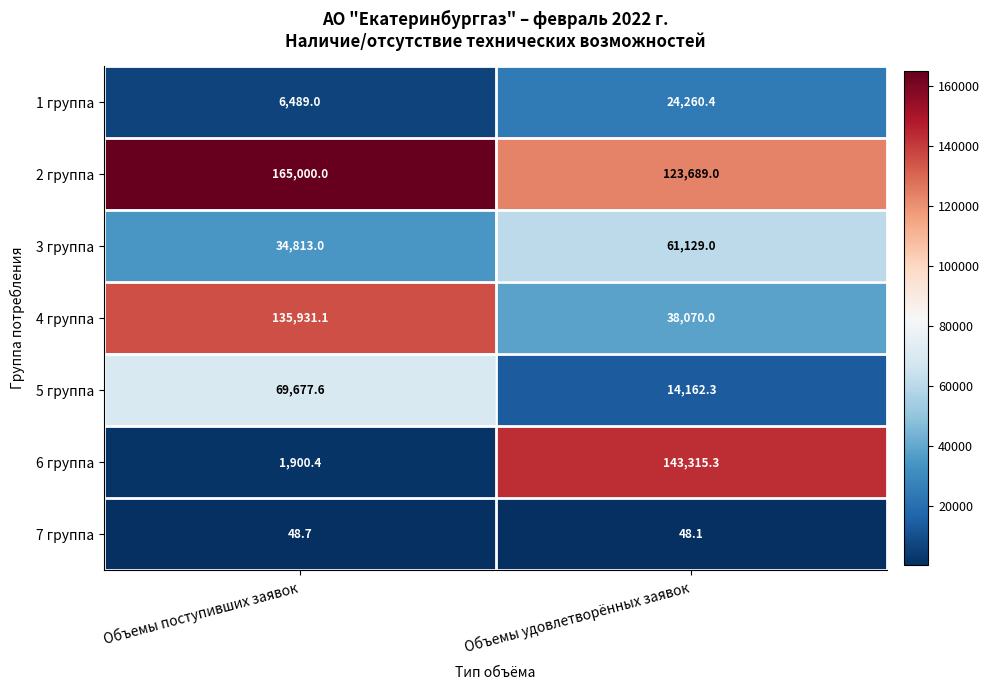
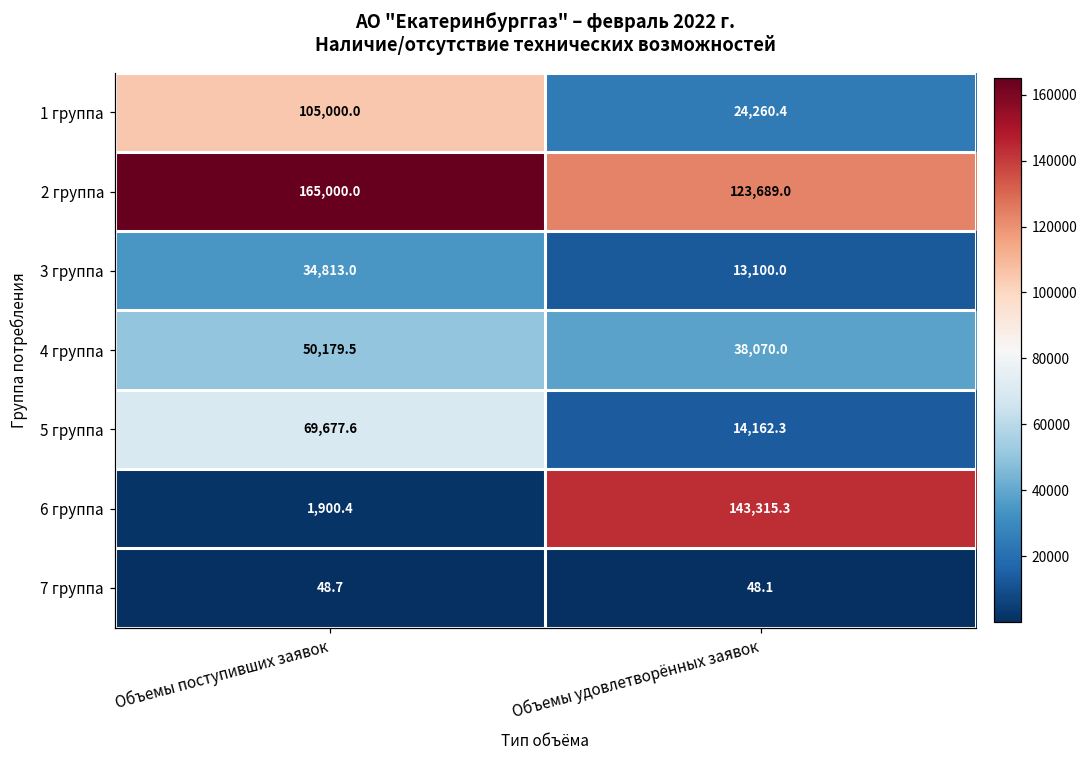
1 группа, Объемы поступивших заявок: 6,489.0 -> 105,000.0
3 группа, Объемы удовлетворённых заявок: 61,129.0 -> 13,100.0
4 группа, Объемы поступивших заявок: 135,931.1 -> 50,179.5
